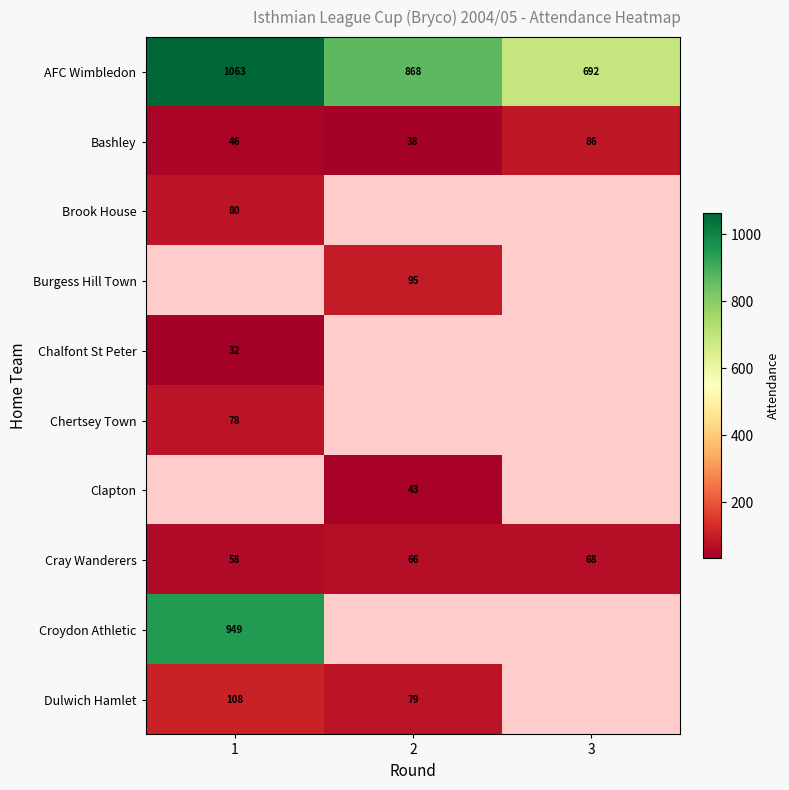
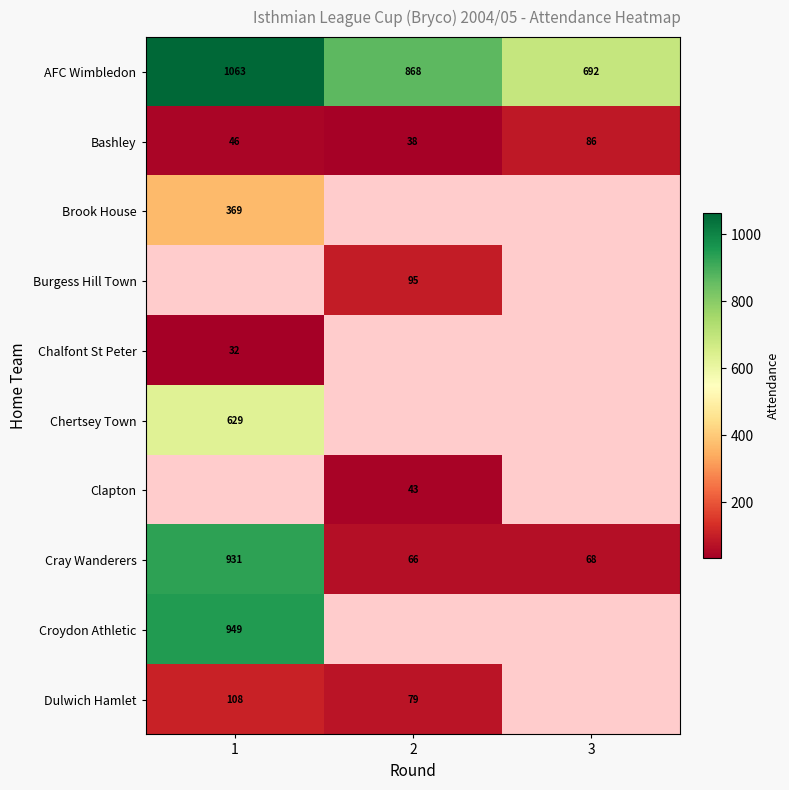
Brook House, 1: 80 -> 369
Chertsey Town, 1: 78 -> 629
Cray Wanderers, 1: 58 -> 931
